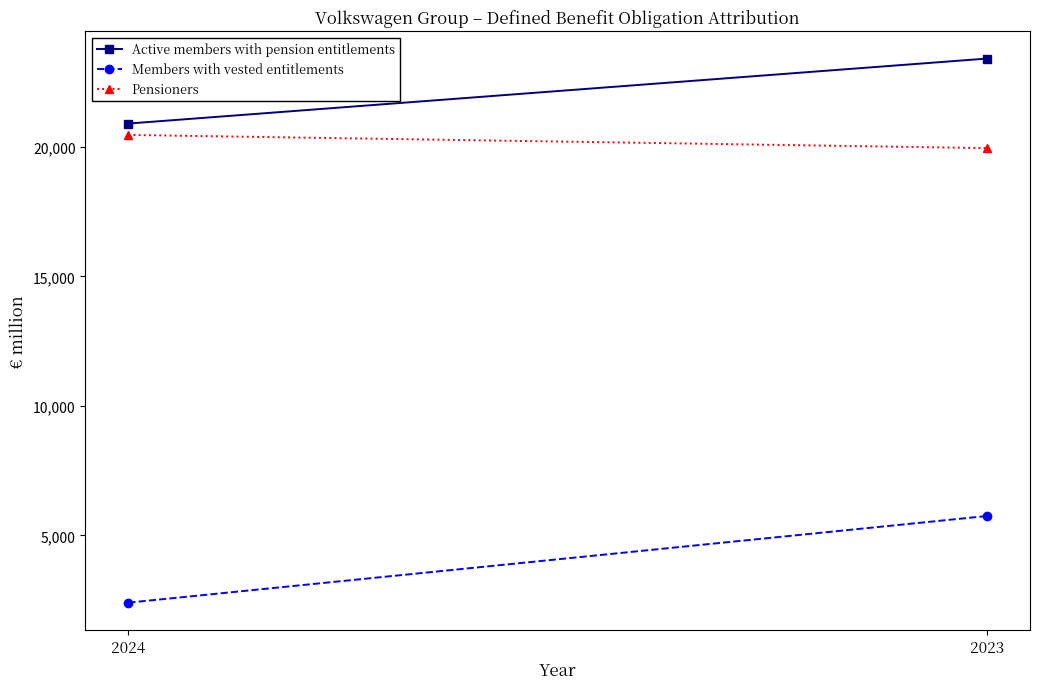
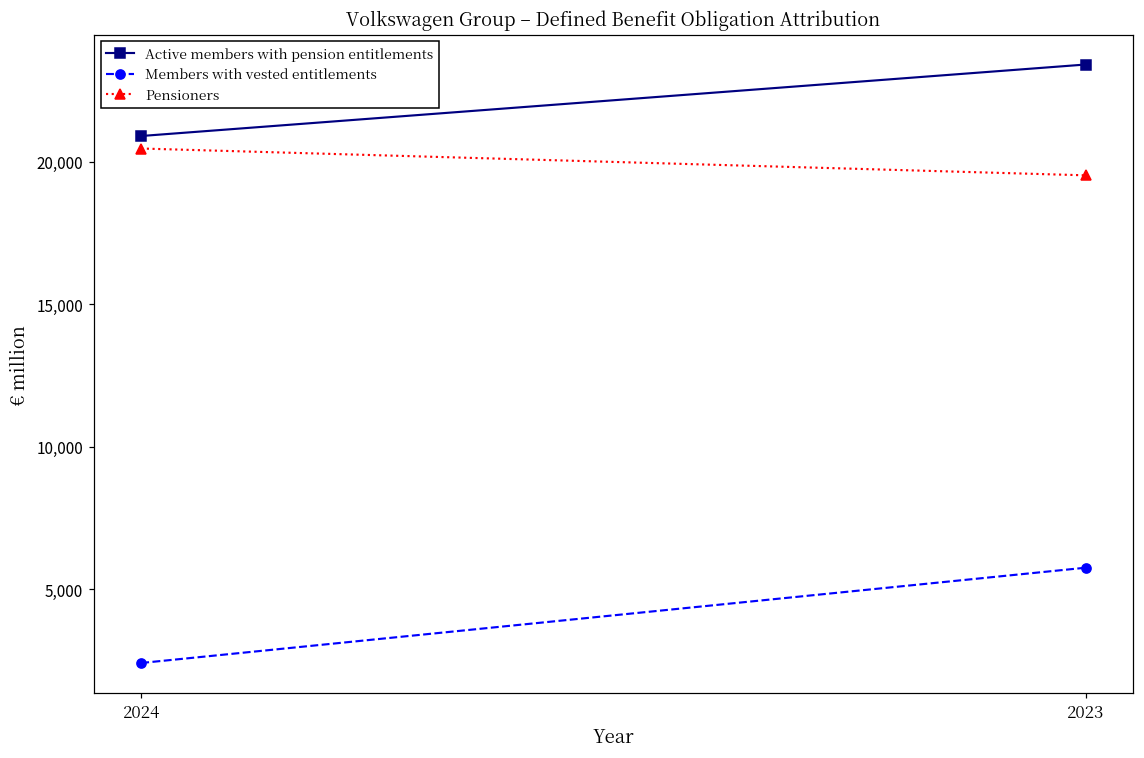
Pensioners, 2023: 20,000 -> 19,500
